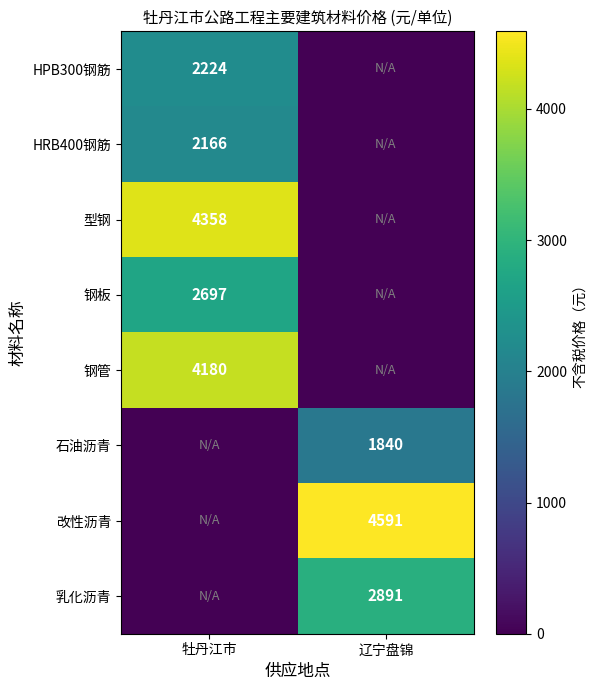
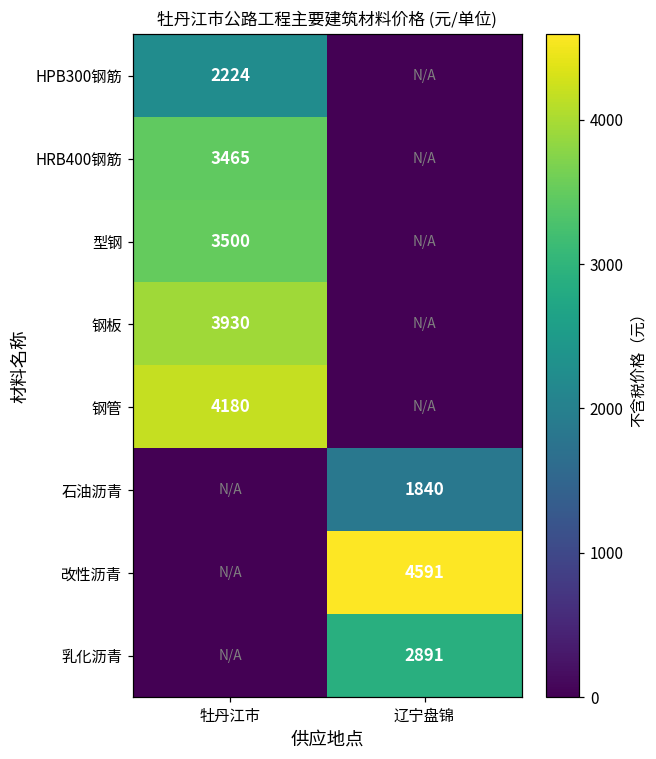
HRB400钢筋, 牡丹江市: 2166 -> 3465
型钢, 牡丹江市: 4358 -> 3500
钢板, 牡丹江市: 2697 -> 3930
